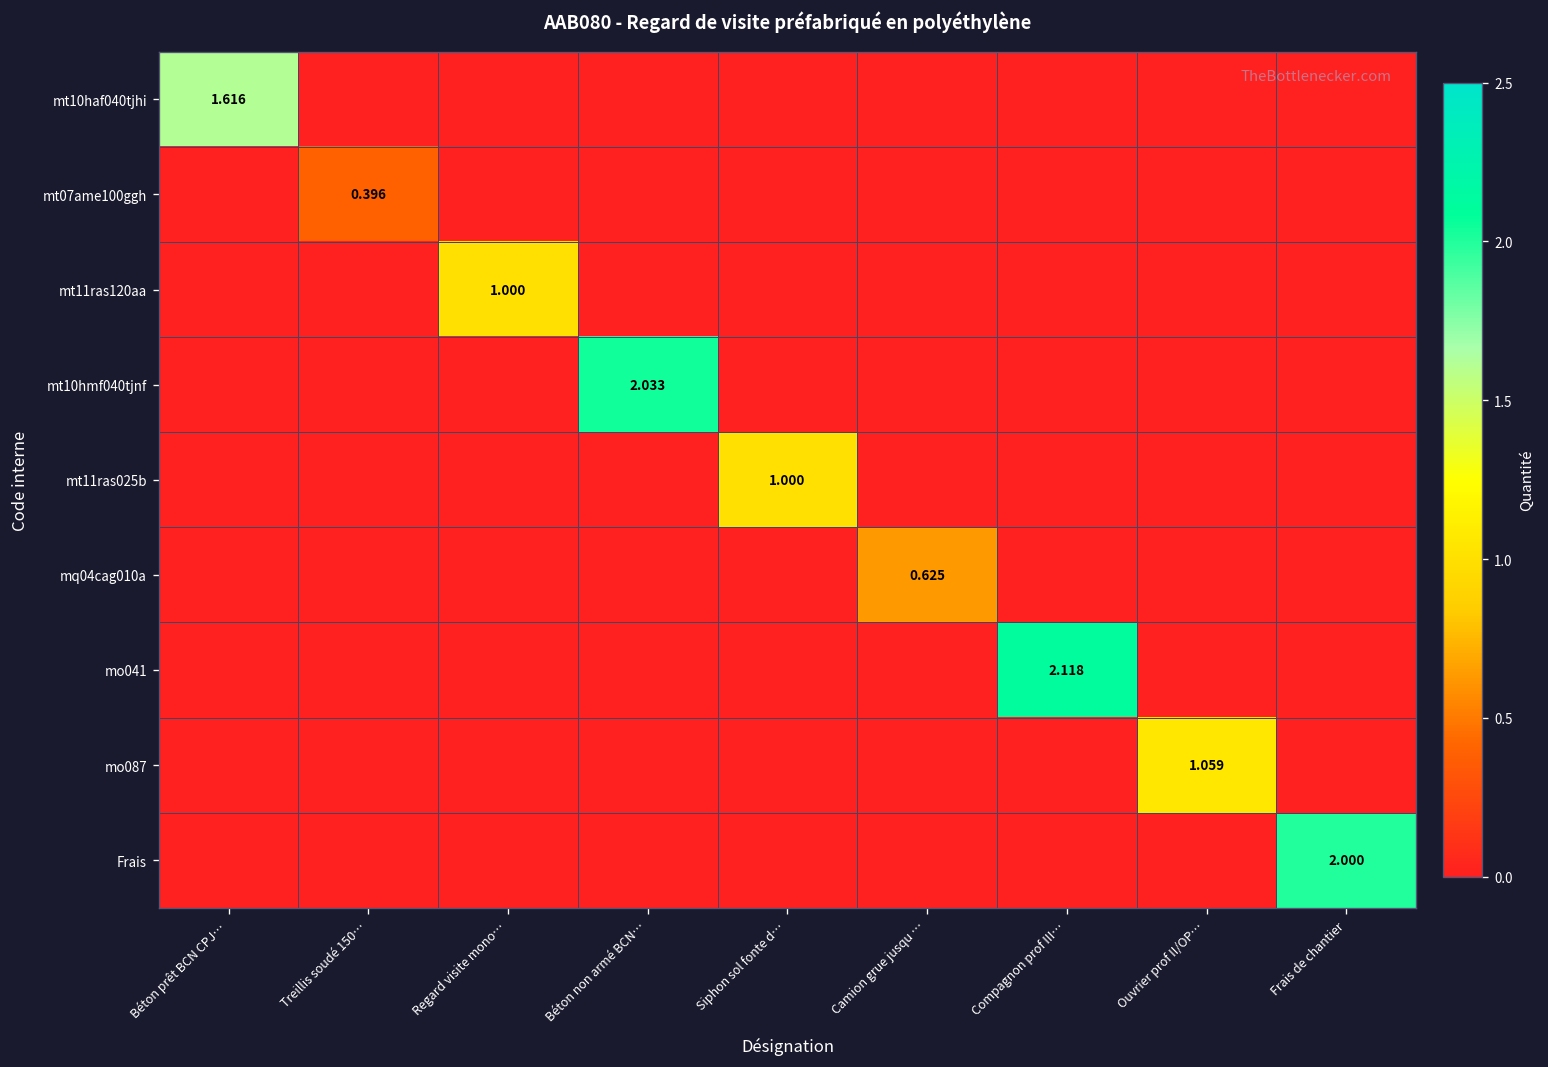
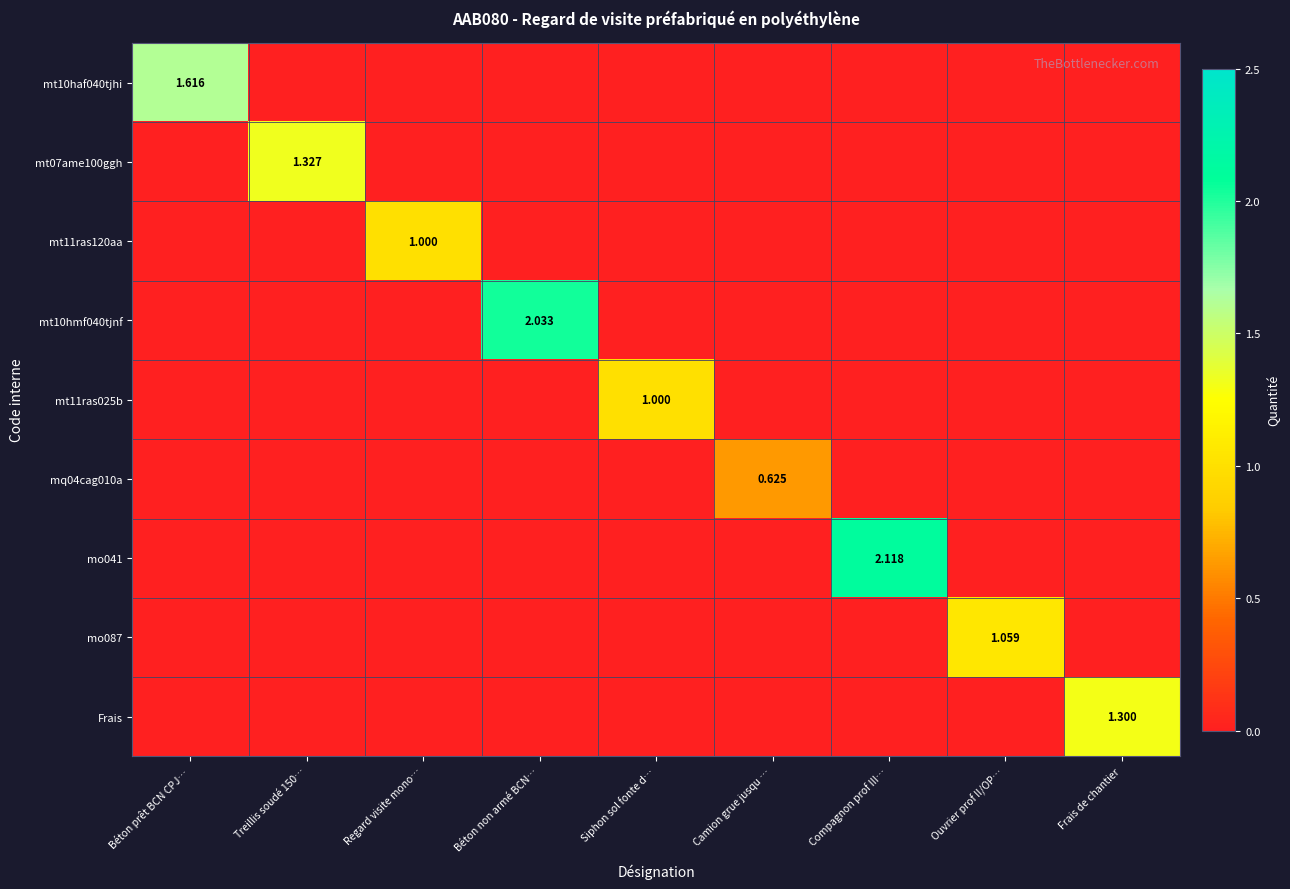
mt07ame100ggh, Treillis soudé 150…: 0.396 -> 1.327
Frais, Frais de chantier: 2.000 -> 1.300
